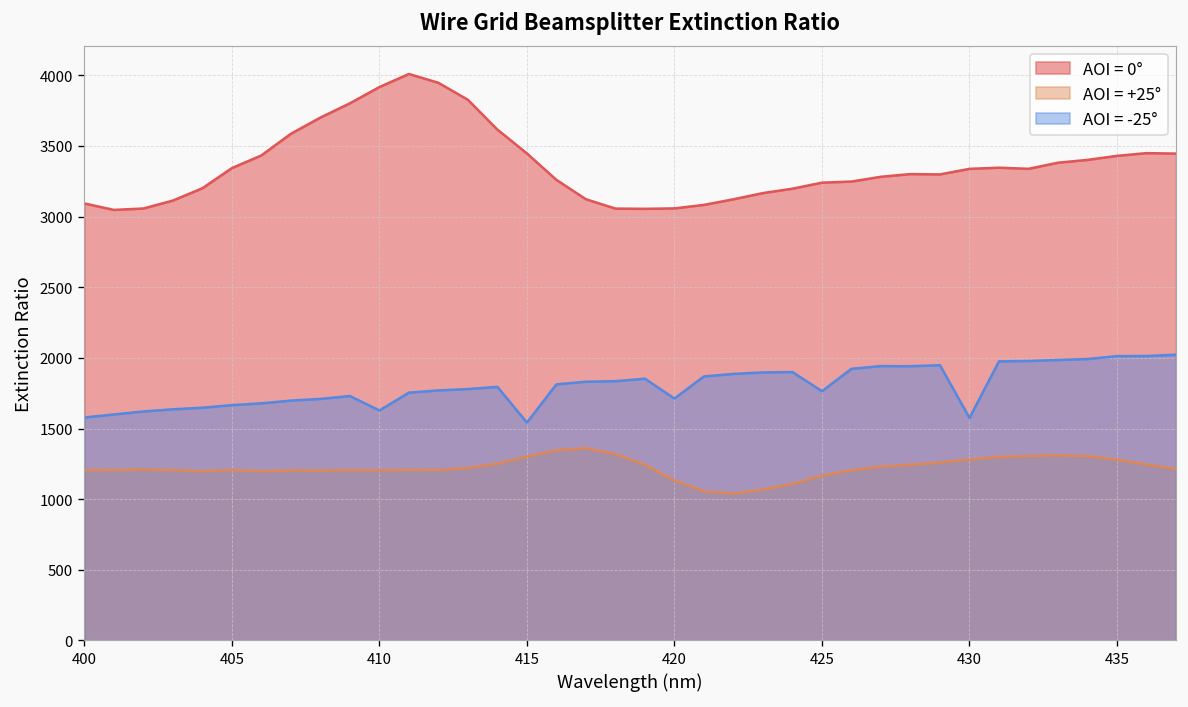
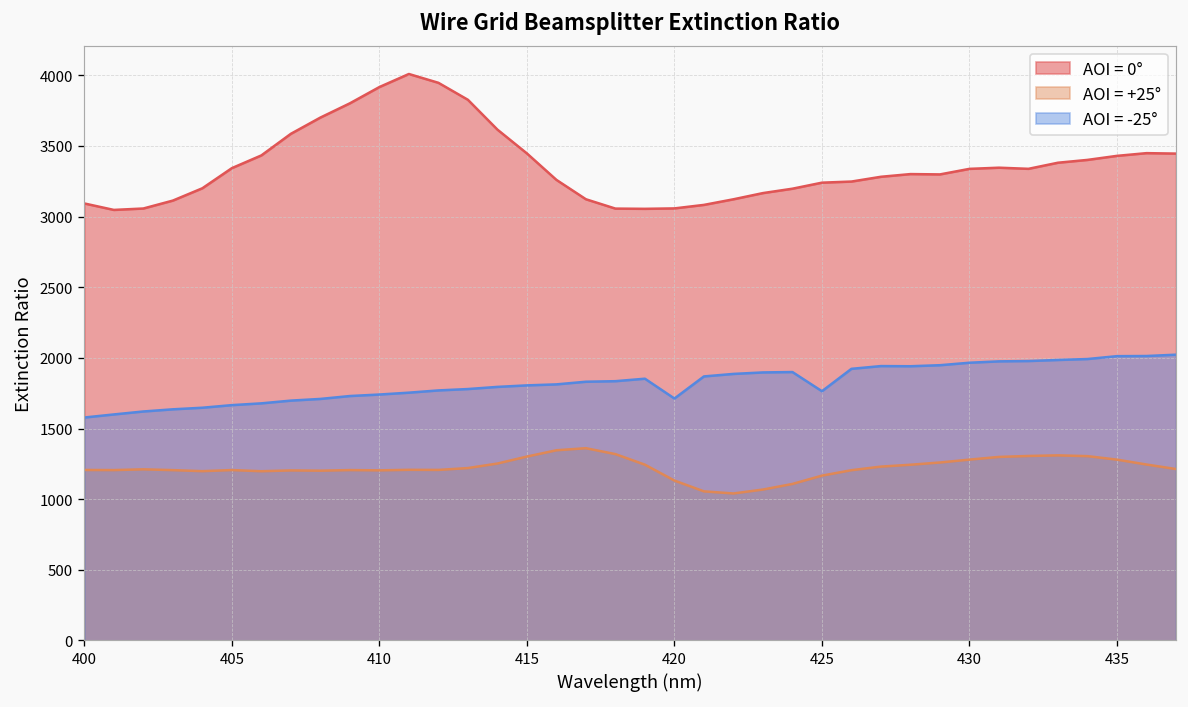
AOI = -25°, 410: 1630 -> 1740
AOI = -25°, 415: 1540 -> 1810
AOI = -25°, 430: 1570 -> 1970
